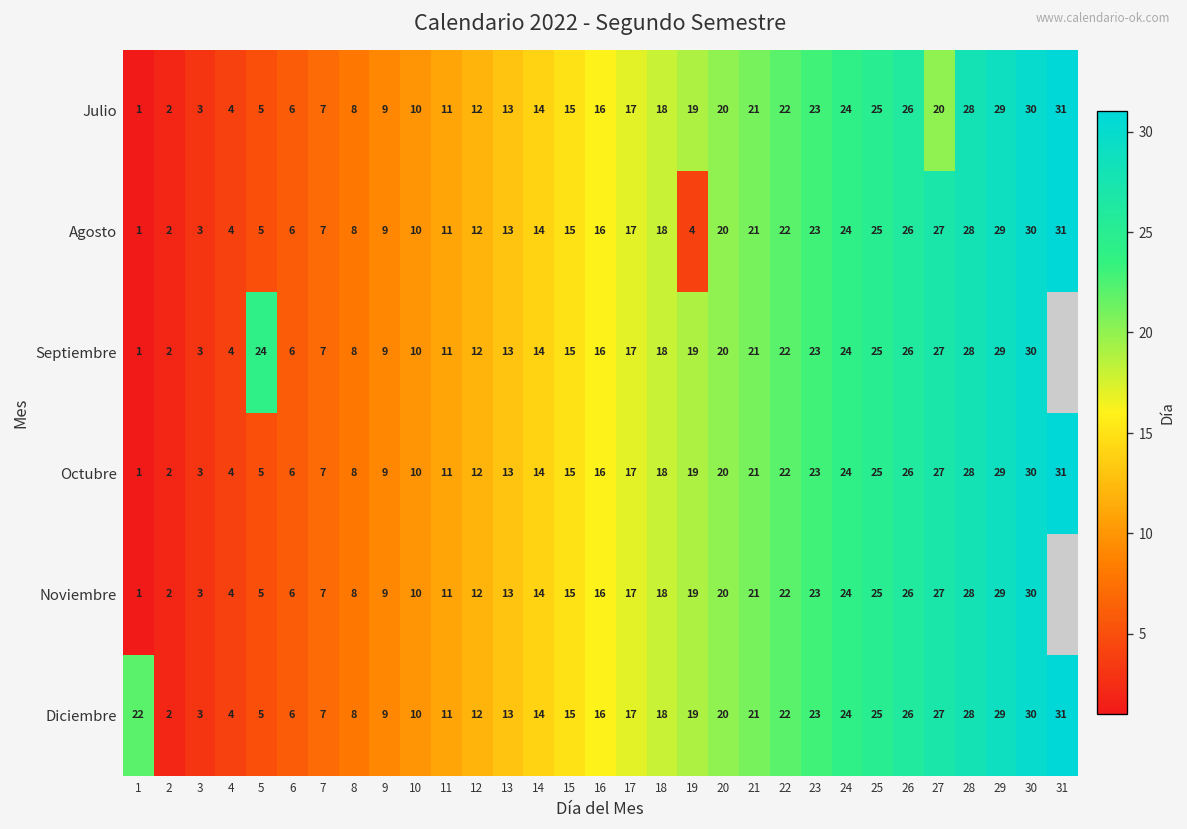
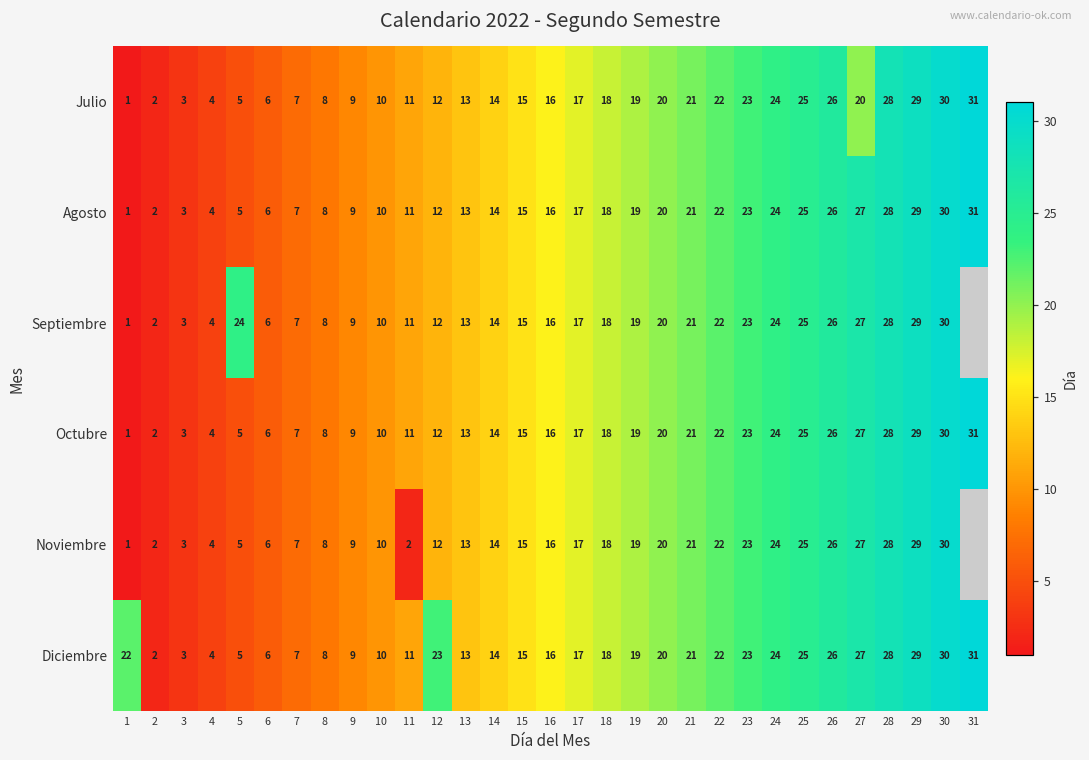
Agosto, 19: 4 -> 19
Noviembre, 11: 11 -> 2
Diciembre, 12: 12 -> 23
